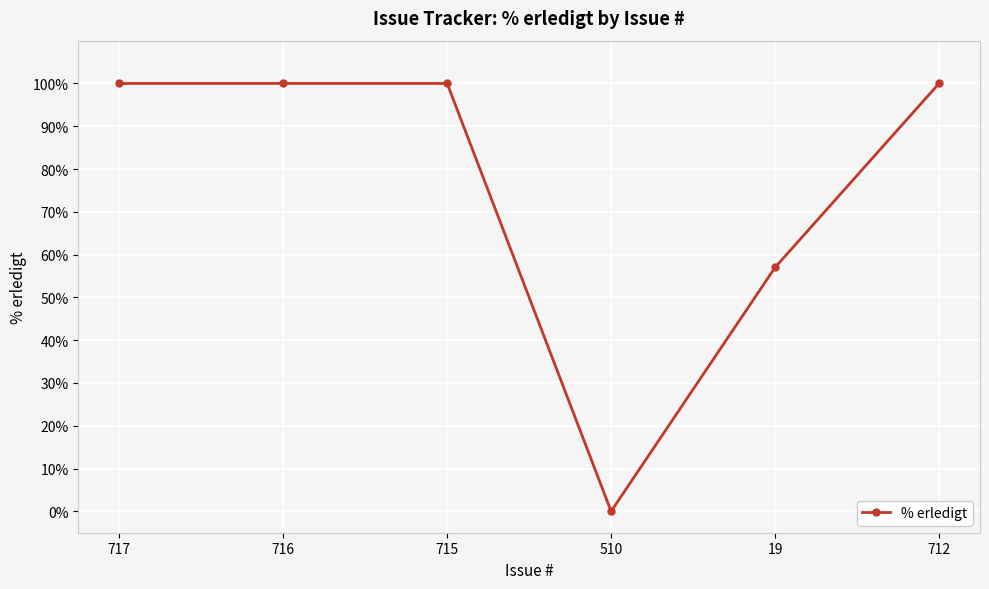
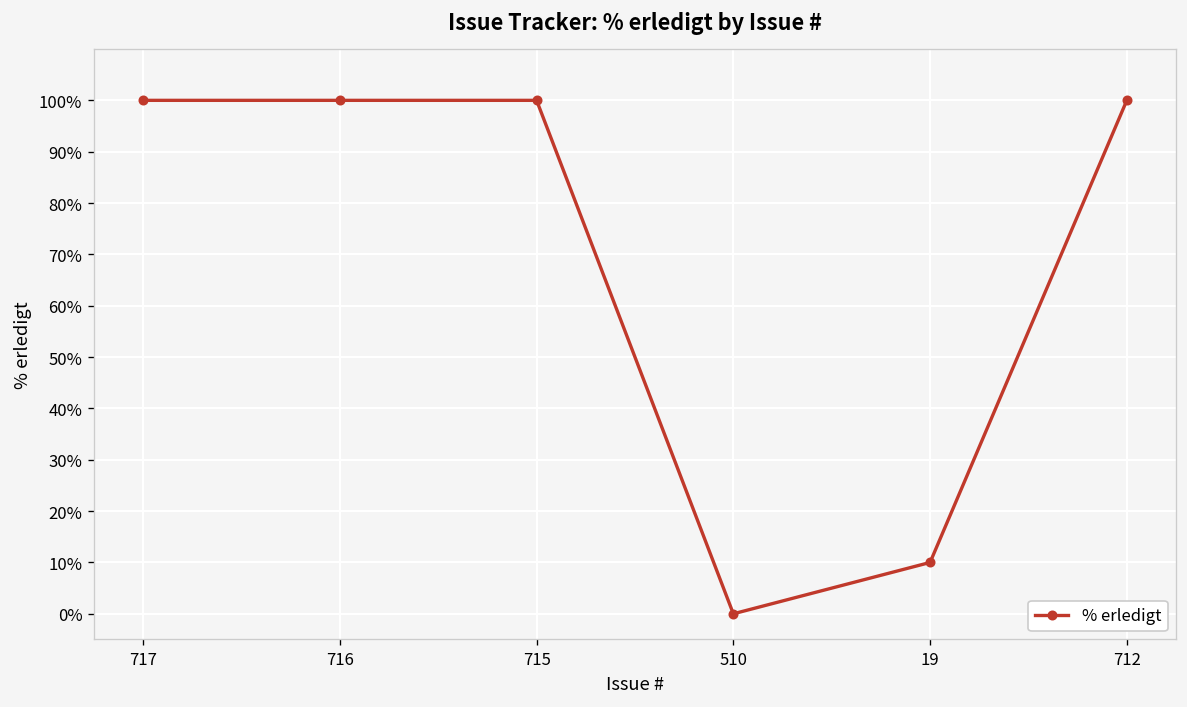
19: 57% -> 10%
